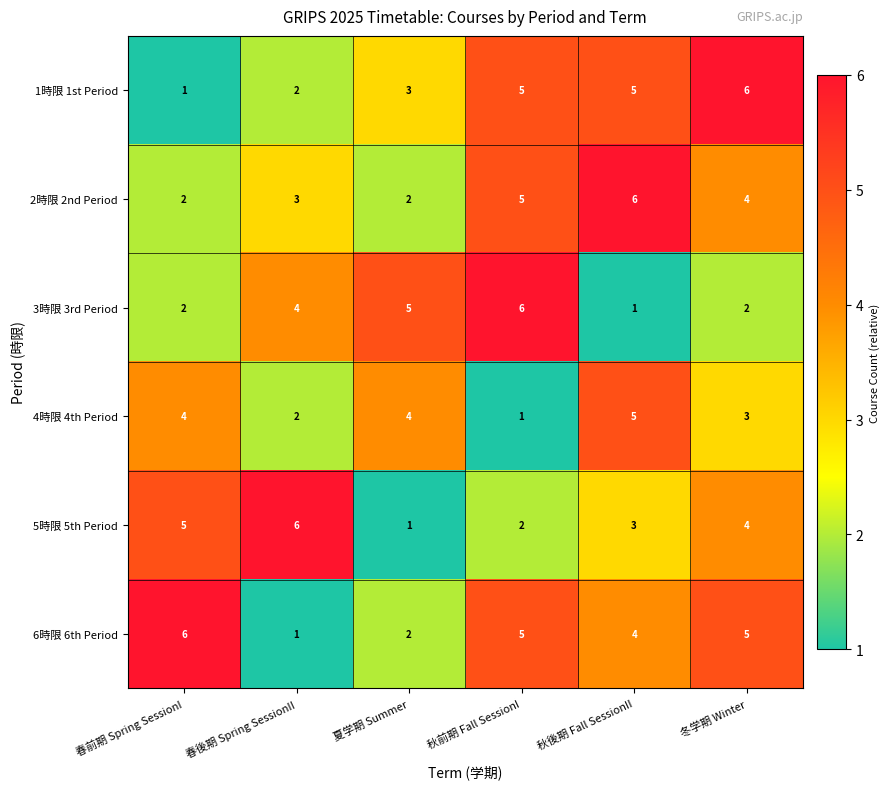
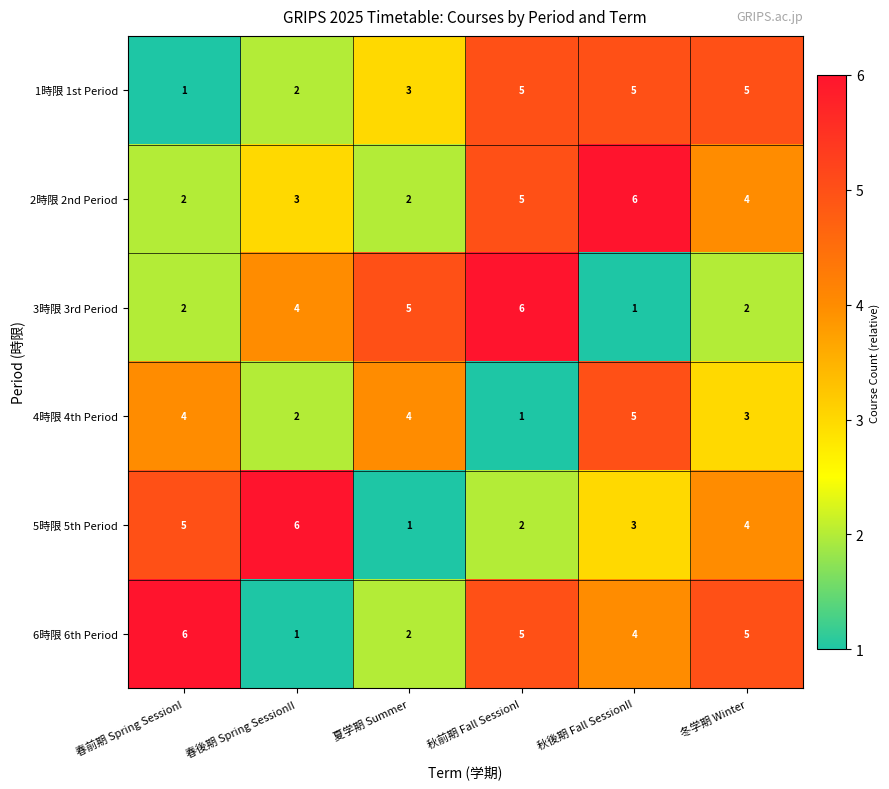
1時限 1st Period, 冬学期 Winter: 6 -> 5
